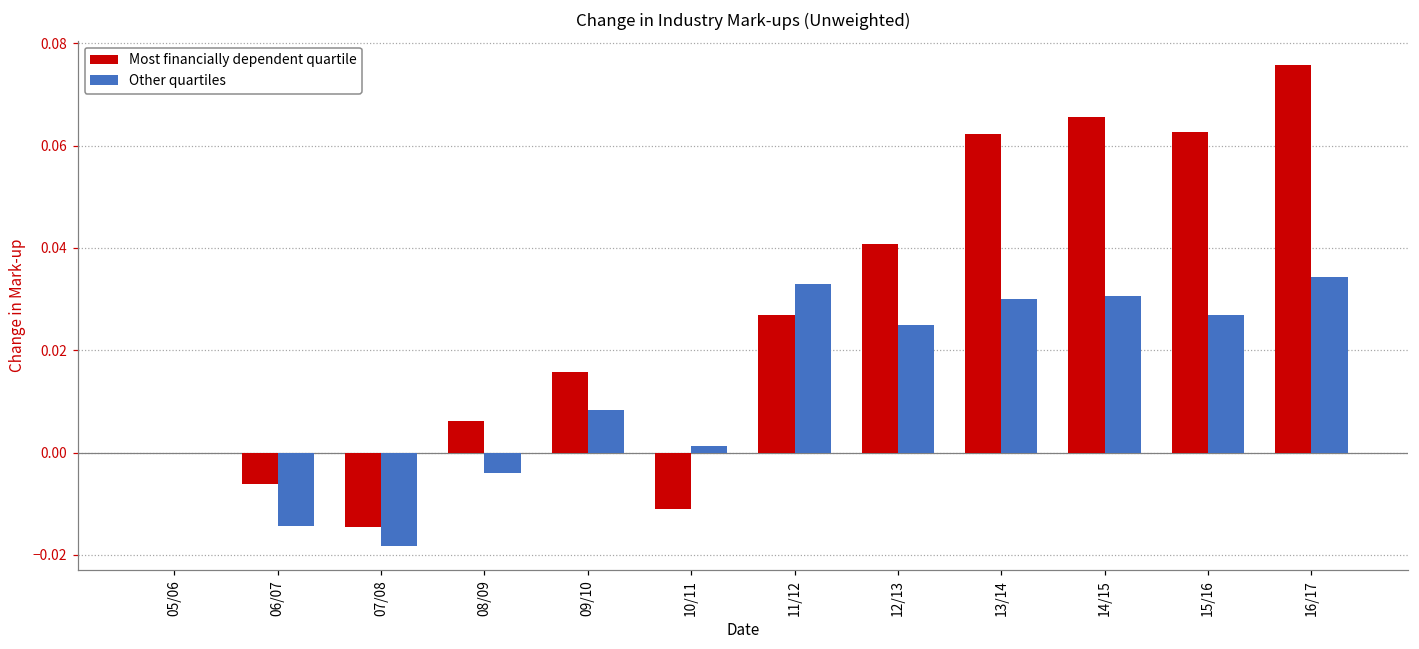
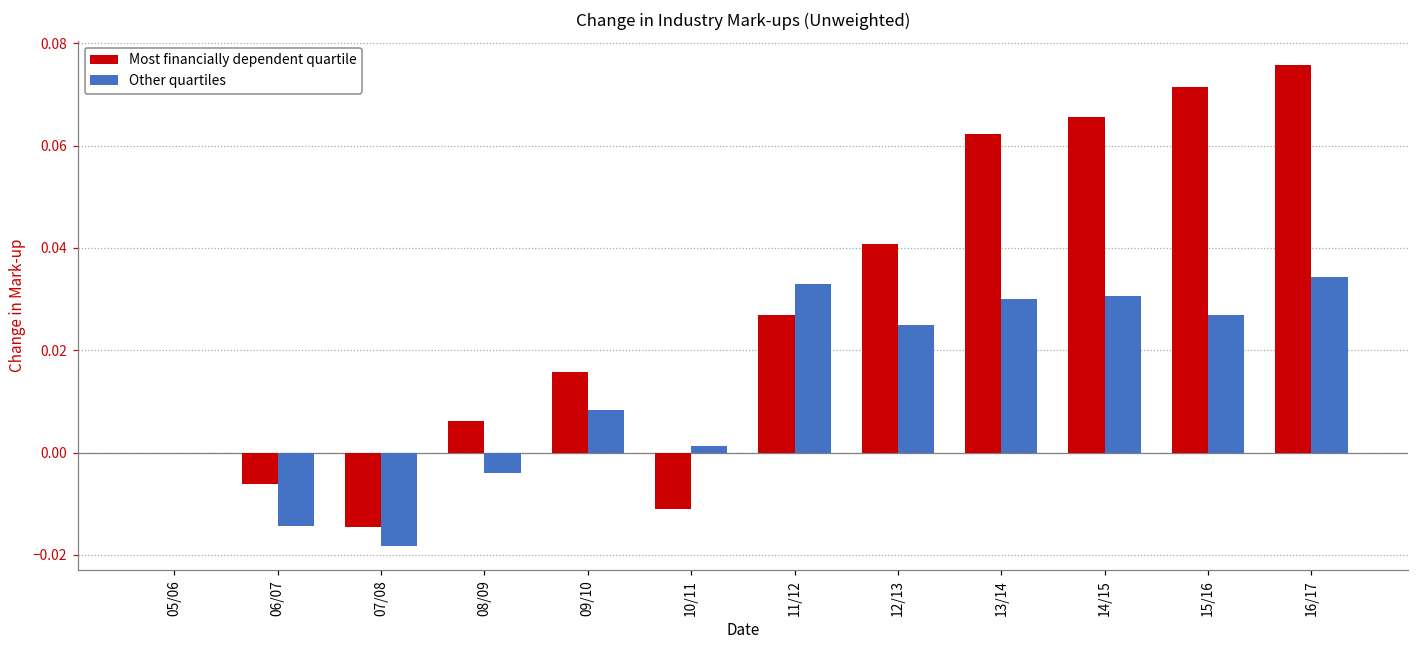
Most financially dependent quartile, 15/16: 0.063 -> 0.072
